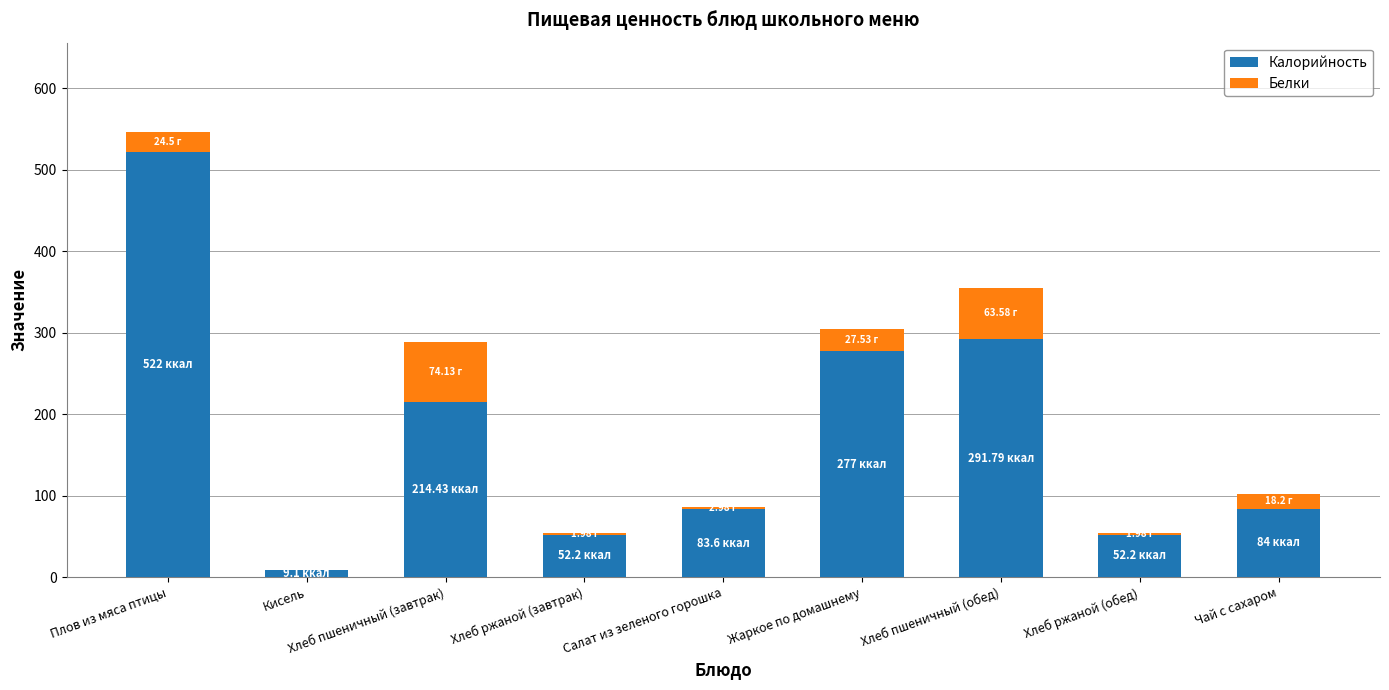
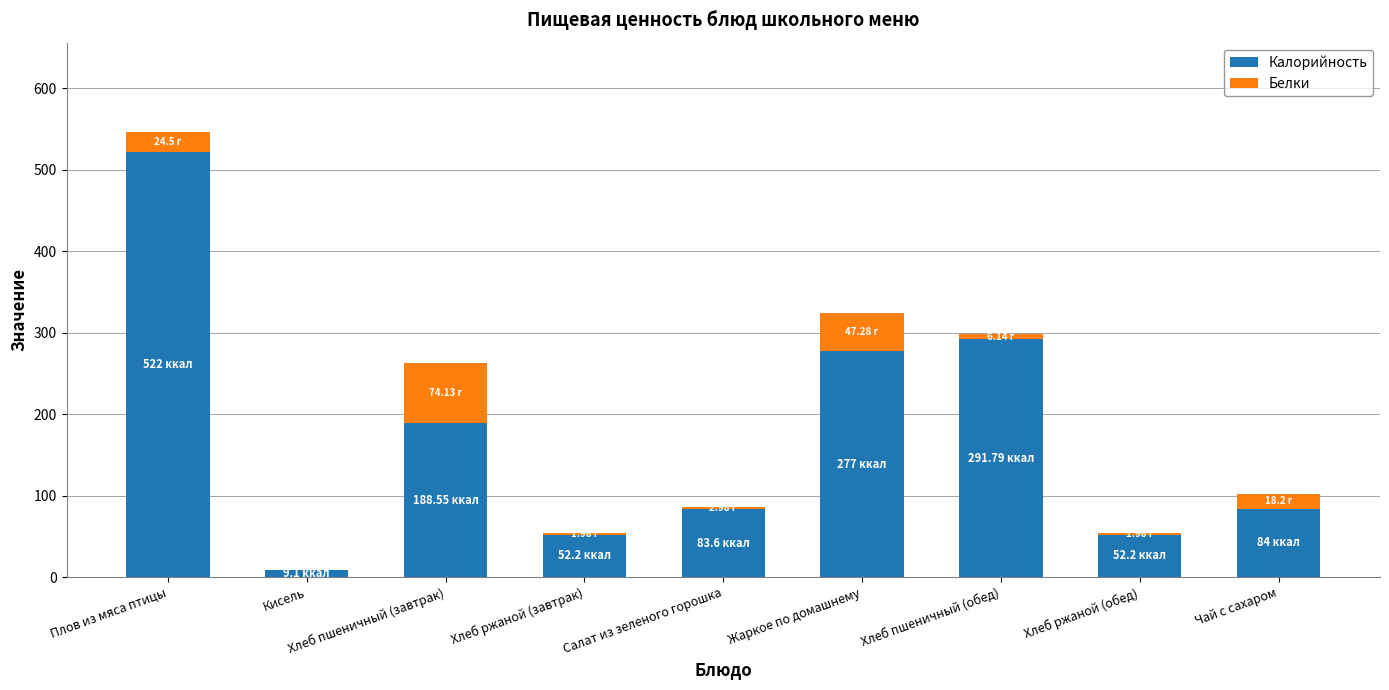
Калорийность, Хлеб пшеничный (завтрак): 214.43 -> 188.55
Белки, Жаркое по домашнему: 27.53 -> 47.28
Белки, Хлеб пшеничный (обед): 63.58 -> 6.14
